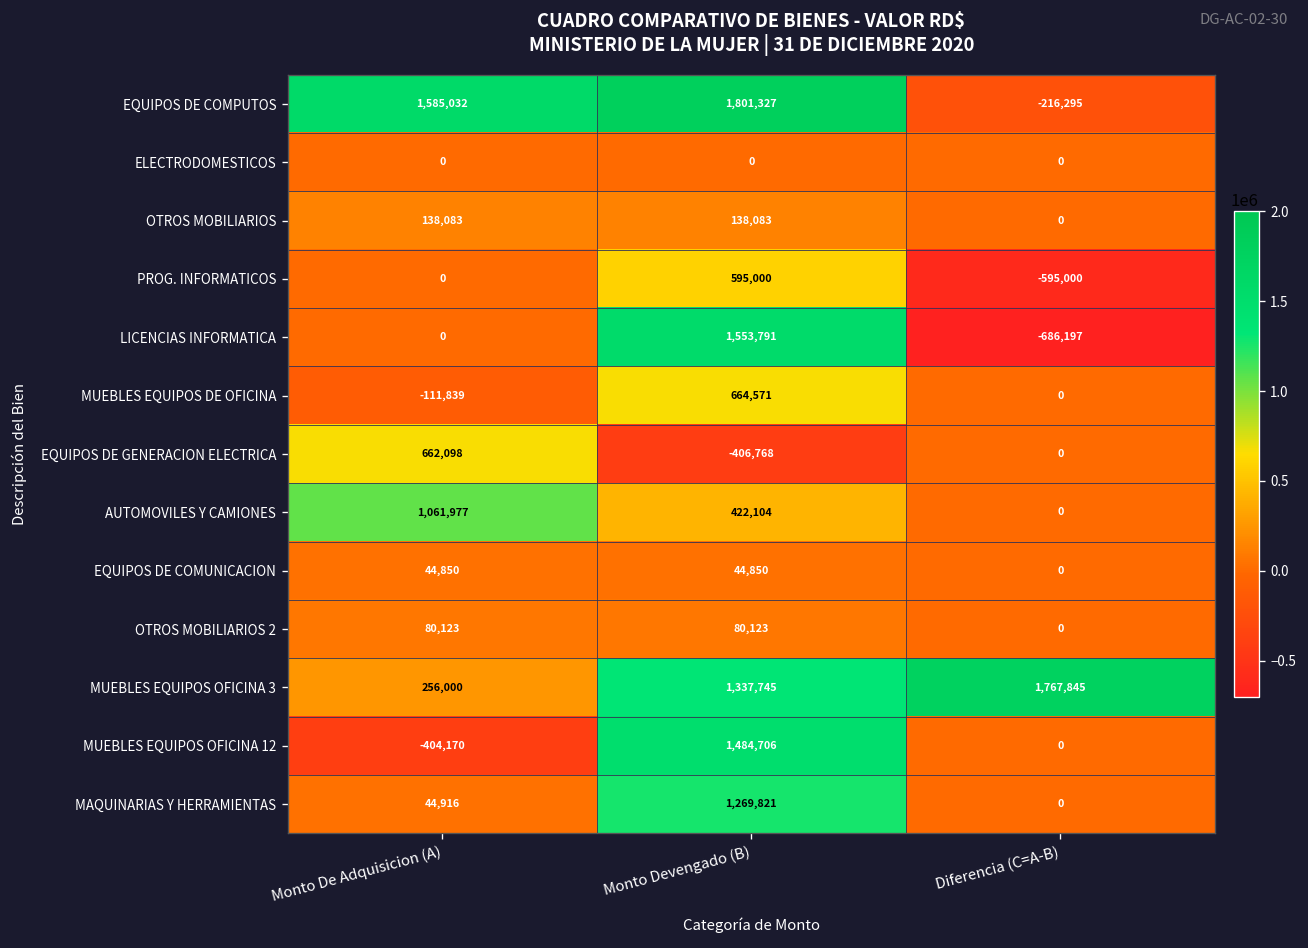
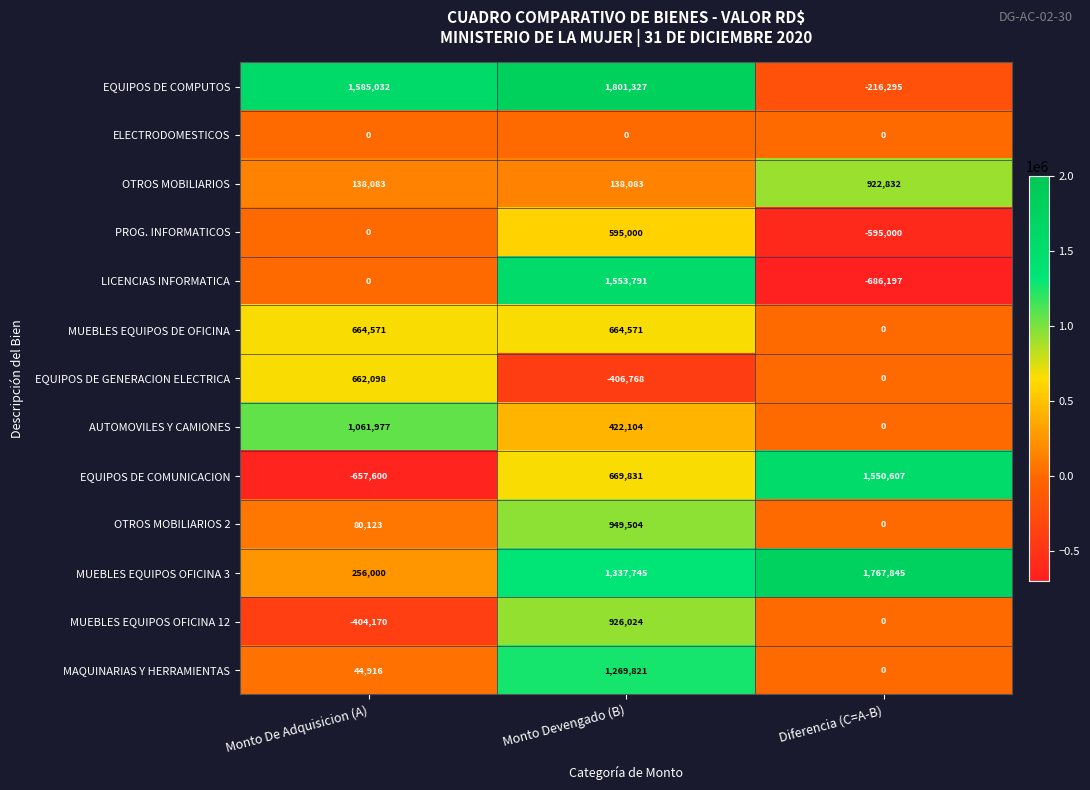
OTROS MOBILIARIOS, Diferencia (C=A-B): 0 -> 922,832
MUEBLES EQUIPOS DE OFICINA, Monto De Adquisicion (A): -111,839 -> 664,571
EQUIPOS DE COMUNICACION, Monto De Adquisicion (A): 44,850 -> -657,600
EQUIPOS DE COMUNICACION, Monto Devengado (B): 44,850 -> 669,831
EQUIPOS DE COMUNICACION, Diferencia (C=A-B): 0 -> 1,550,607
OTROS MOBILIARIOS 2, Monto Devengado (B): 80,123 -> 949,504
MUEBLES EQUIPOS OFICINA 12, Monto Devengado (B): 1,484,706 -> 926,024
